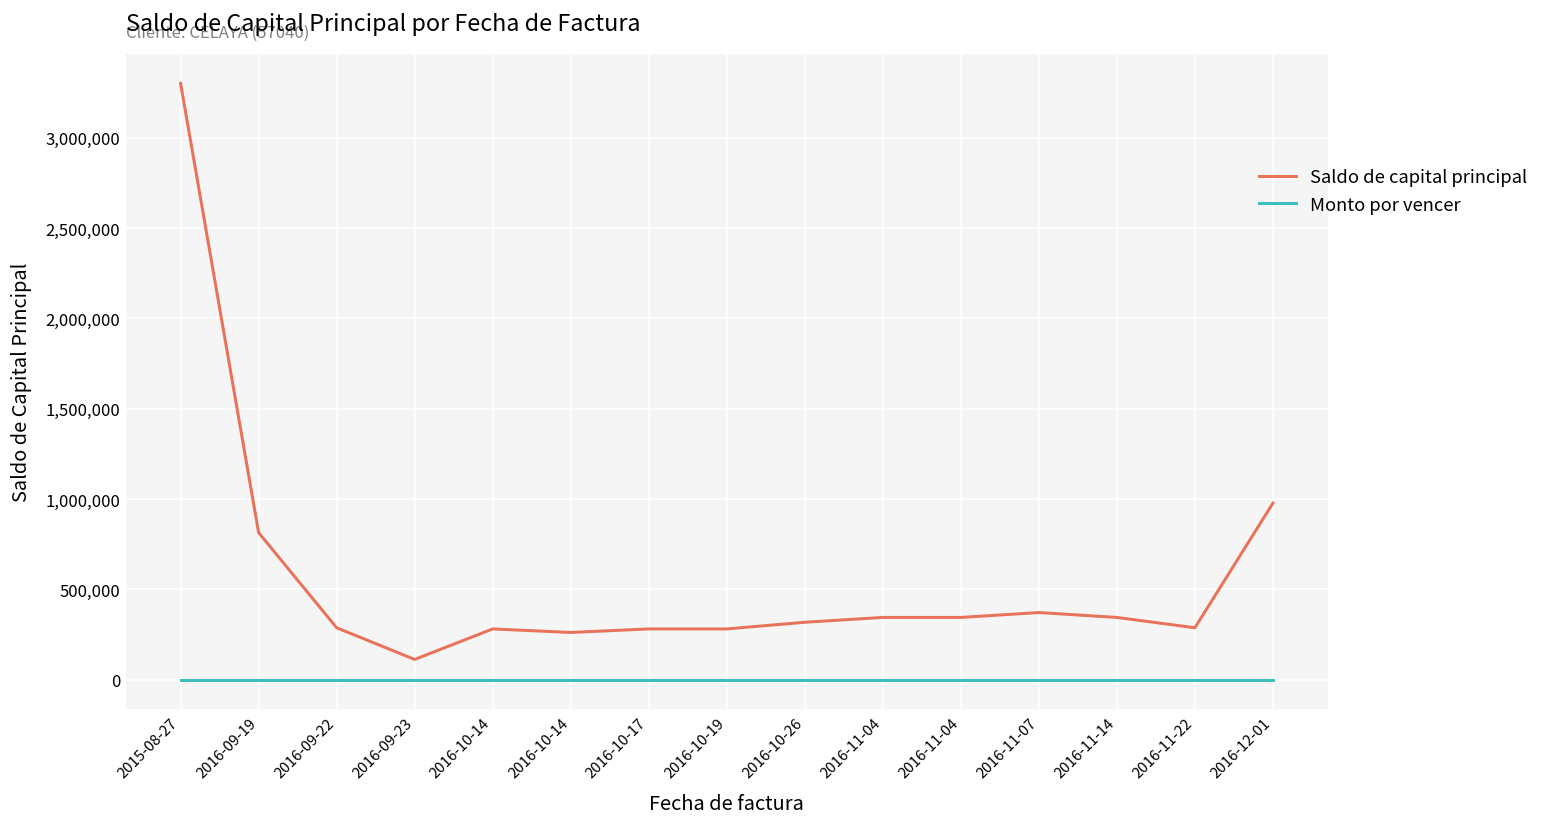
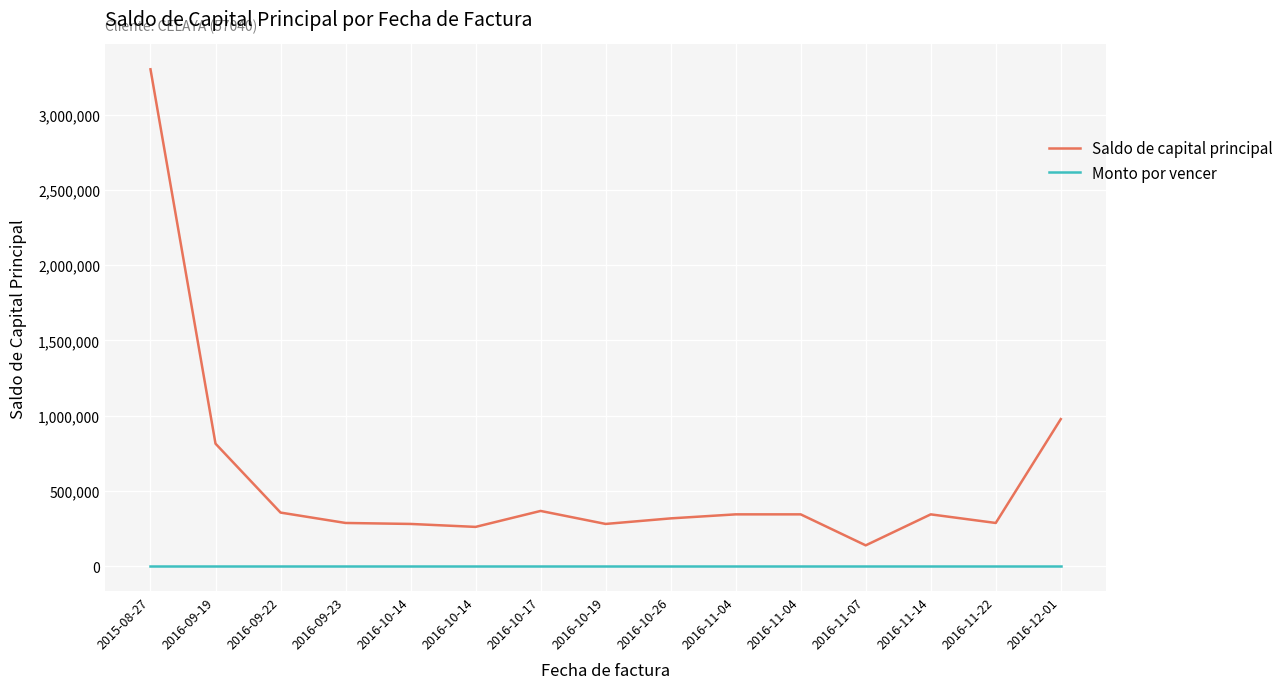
Saldo de capital principal, 2016-09-22: 290,000 -> 360,000
Saldo de capital principal, 2016-09-23: 110,000 -> 290,000
Saldo de capital principal, 2016-10-17: 280,000 -> 370,000
Saldo de capital principal, 2016-11-07: 370,000 -> 140,000
